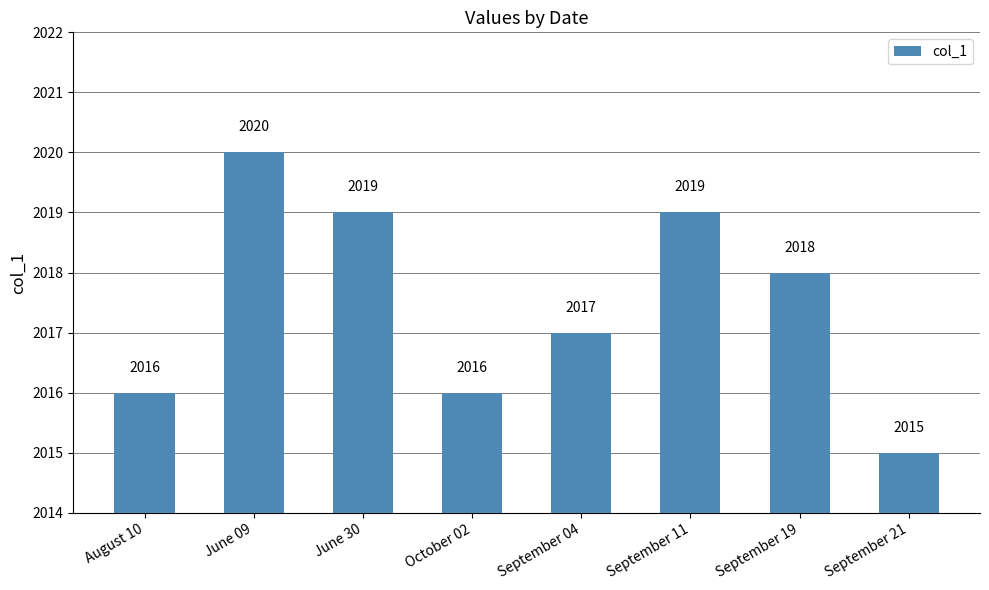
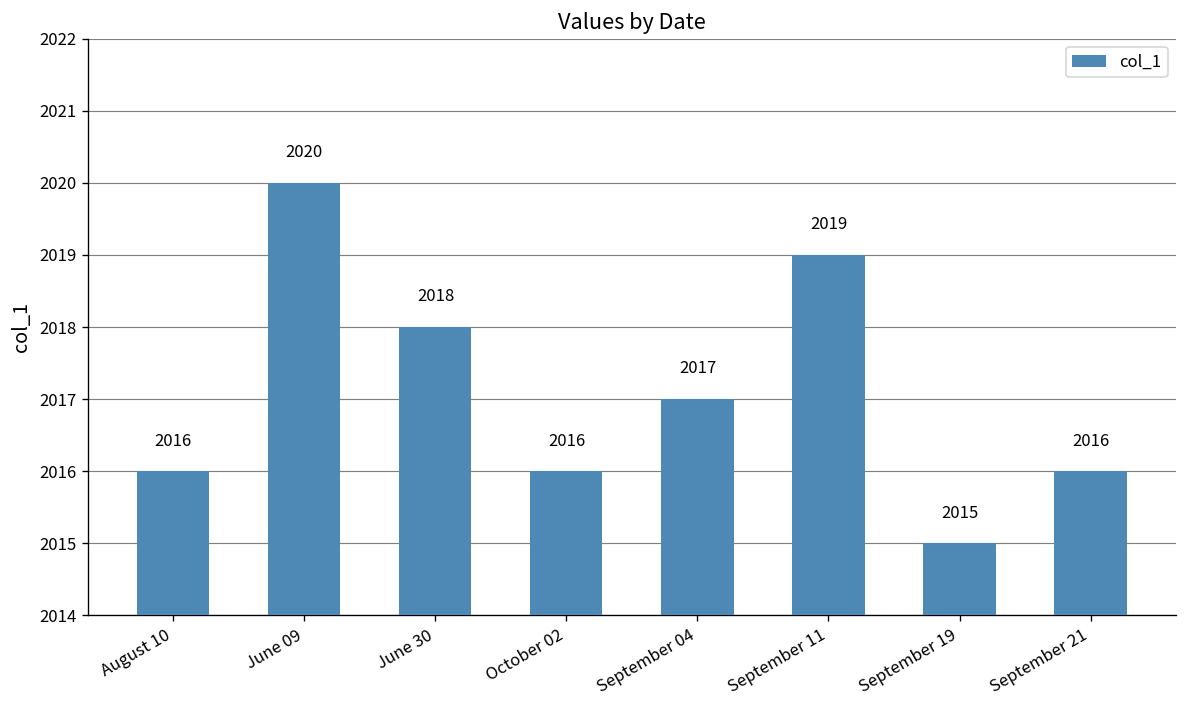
June 30: 2019 -> 2018
September 19: 2018 -> 2015
September 21: 2015 -> 2016
